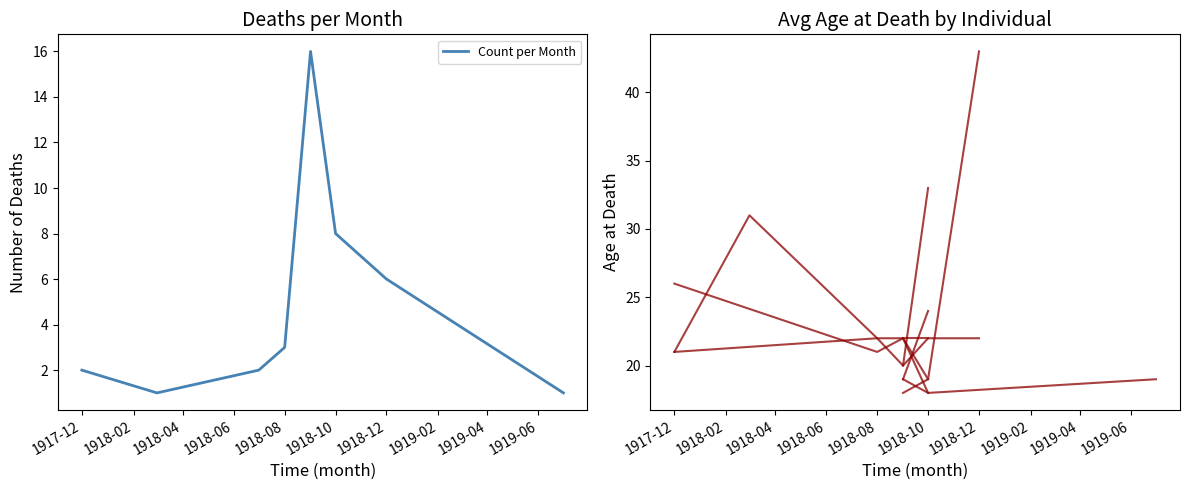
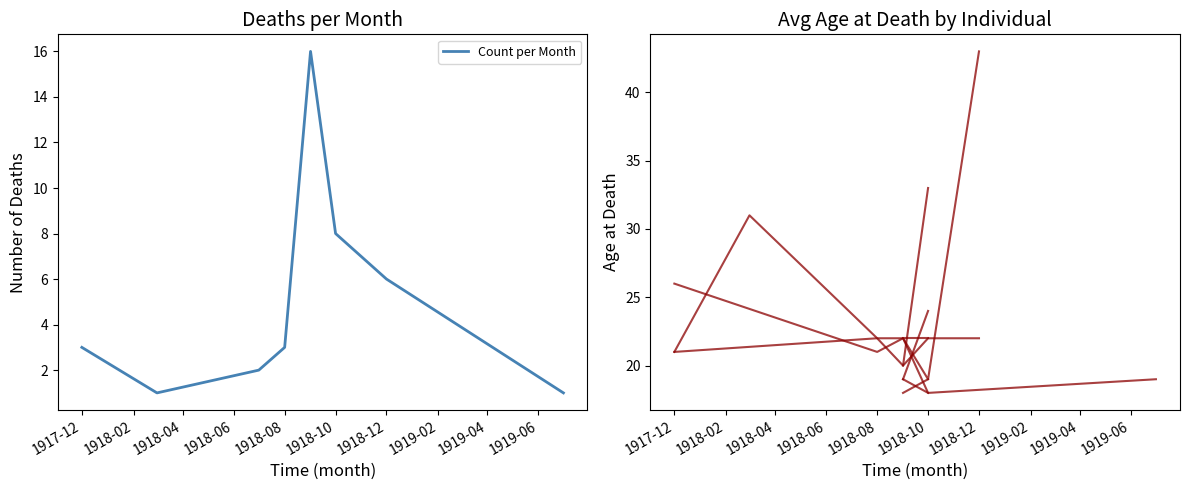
Deaths per Month, 1917-12: 2 -> 3
